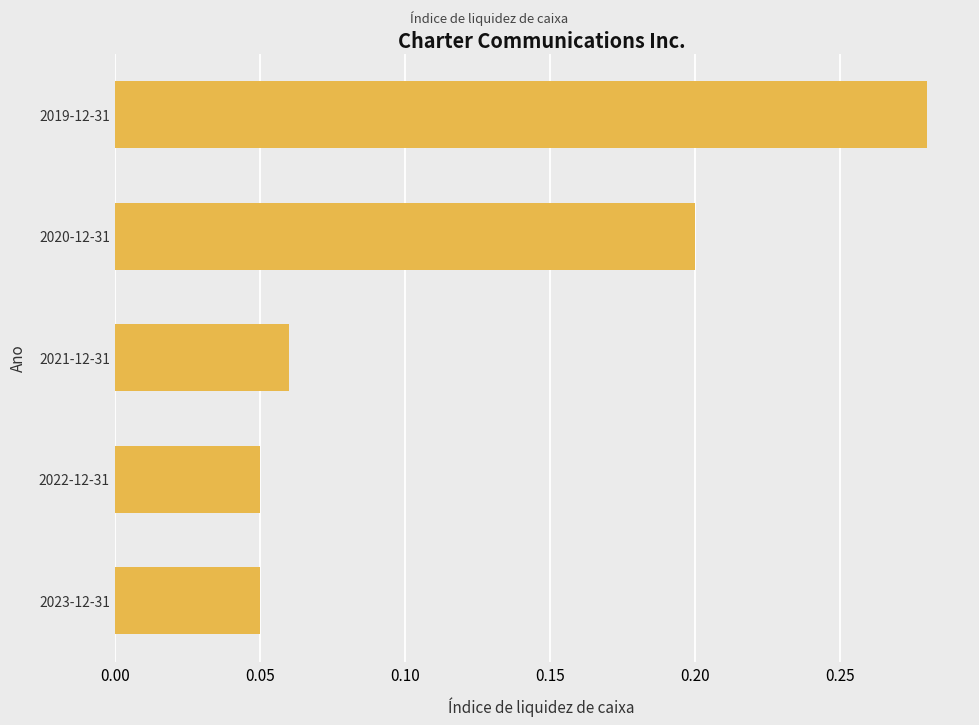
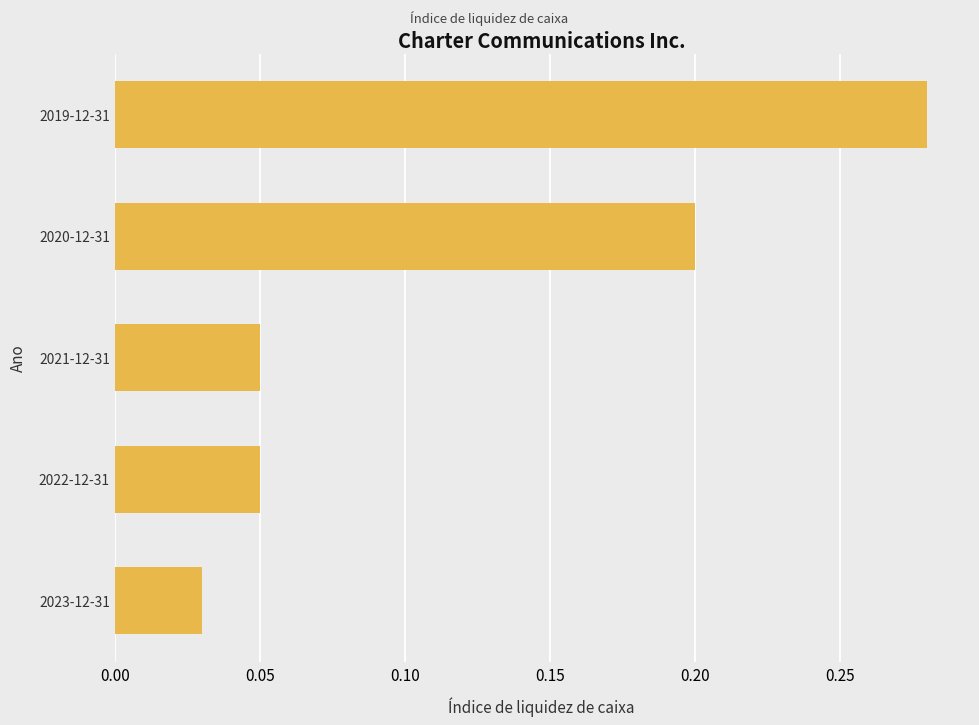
2021-12-31: 0.06 -> 0.05
2023-12-31: 0.05 -> 0.03
